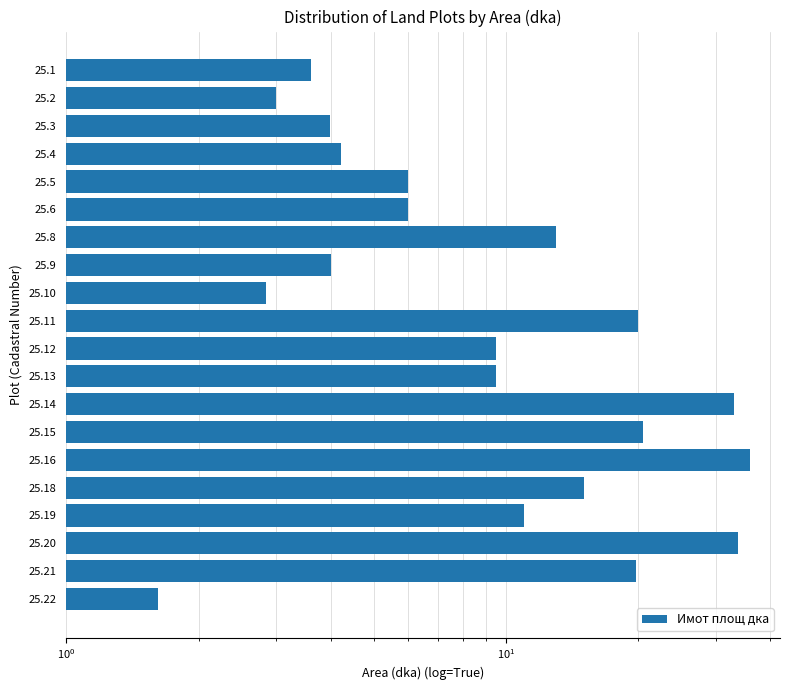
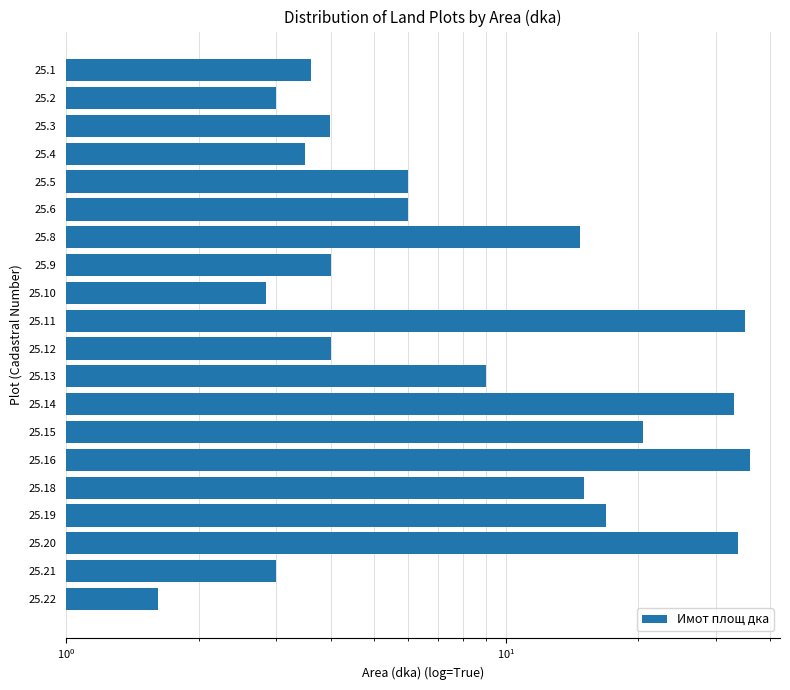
25.4: 4.2 -> 3.5
25.8: 13.0 -> 14.7
25.11: 20 -> 35
25.12: 9.5 -> 4.0
25.13: 9.5 -> 9.0
25.19: 11.0 -> 16.9
25.21: 20 -> 3.0
